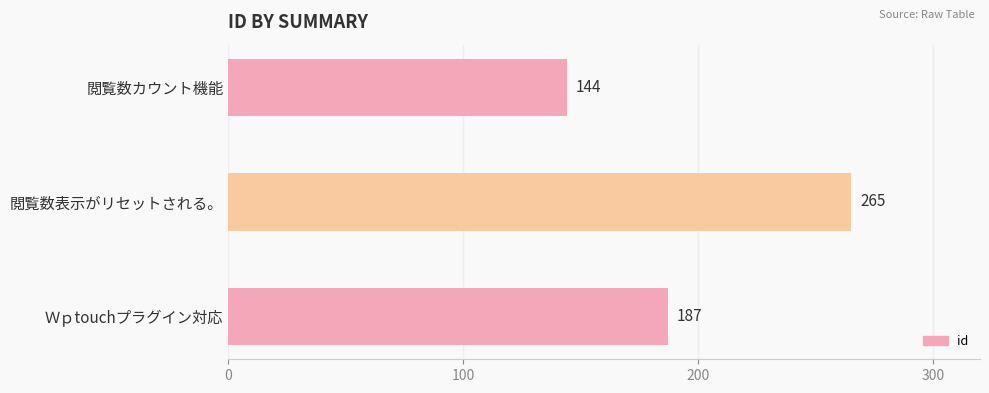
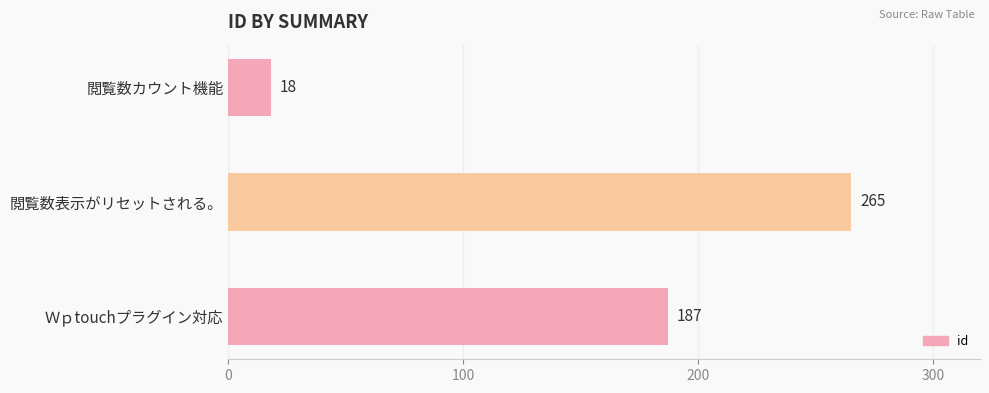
閲覧数カウント機能: 144 -> 18
